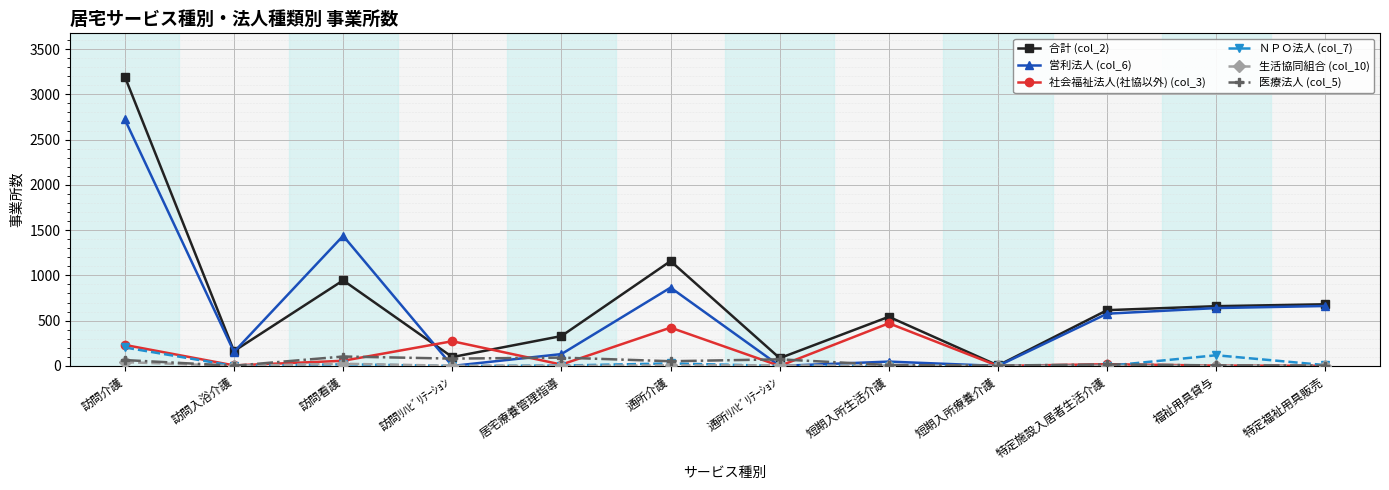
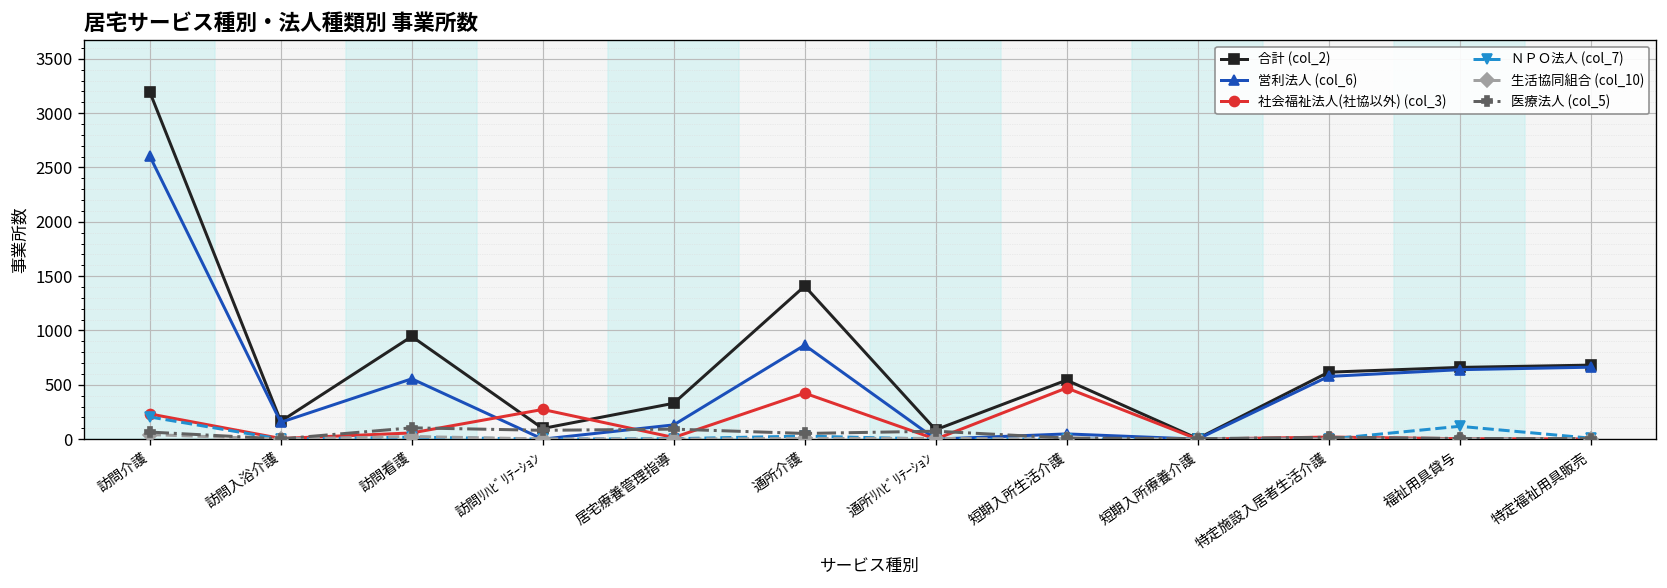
営利法人 (col_6), 訪問介護: 2700 -> 2600
営利法人 (col_6), 訪問看護: 1400 -> 600
合計 (col_2), 通所介護: 1200 -> 1400
